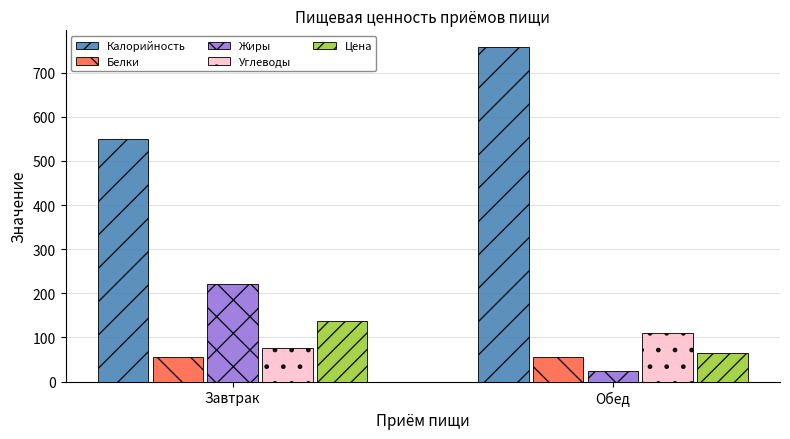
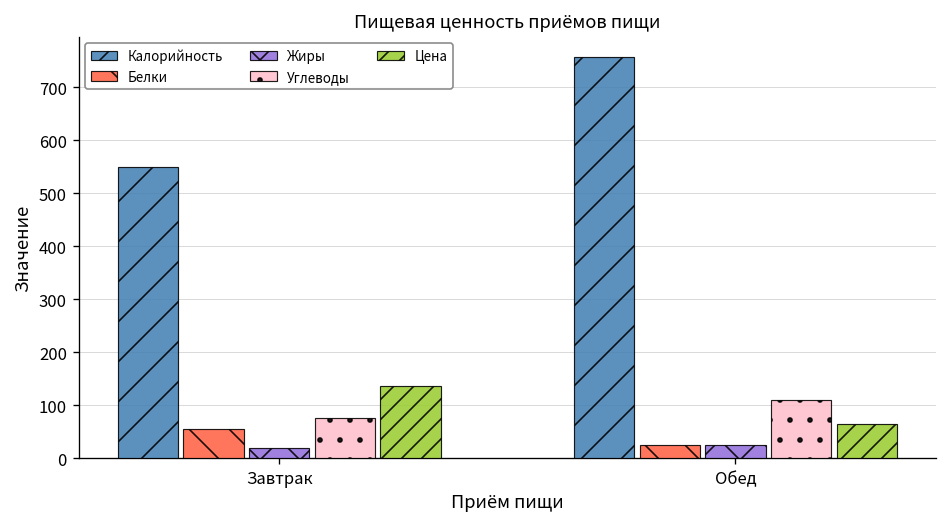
Жиры, Завтрак: 220 -> 20
Белки, Обед: 60 -> 30
